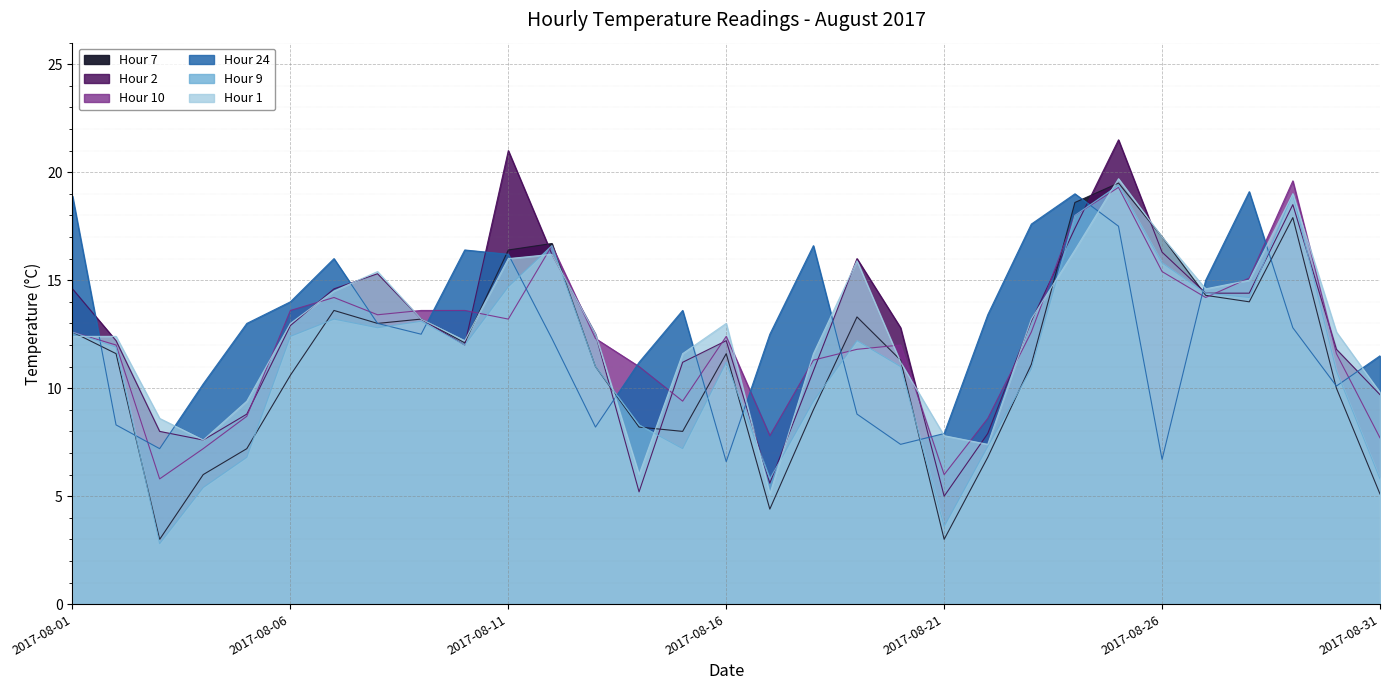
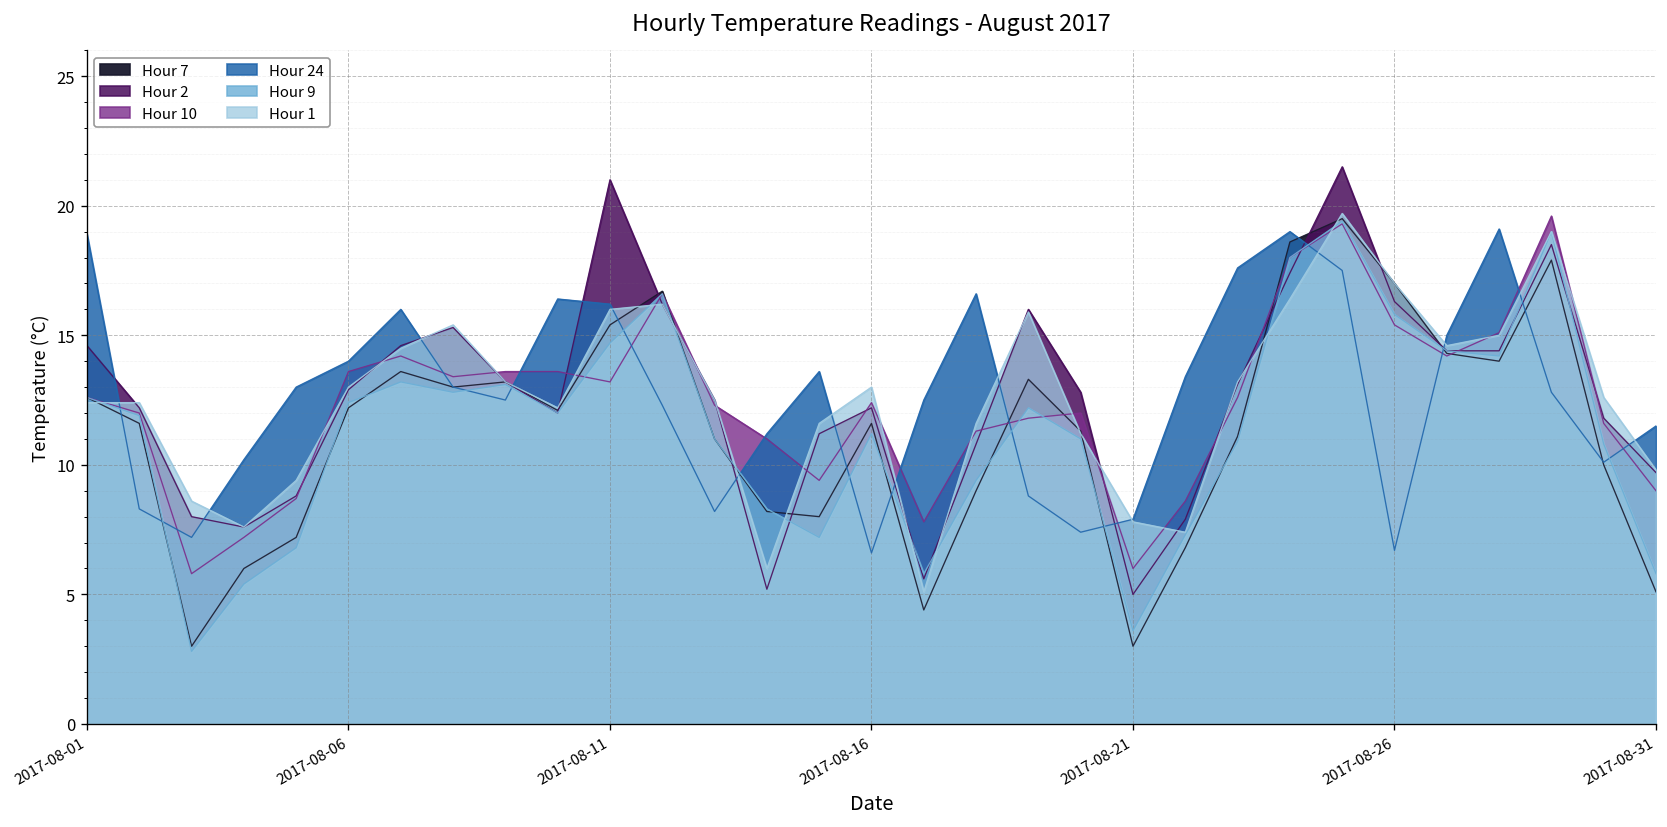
Hour 7, 2017-08-06: 10.6 -> 12.2
Hour 7, 2017-08-11: 16.4 -> 15.4
Hour 10, 2017-08-31: 7.7 -> 9.0
